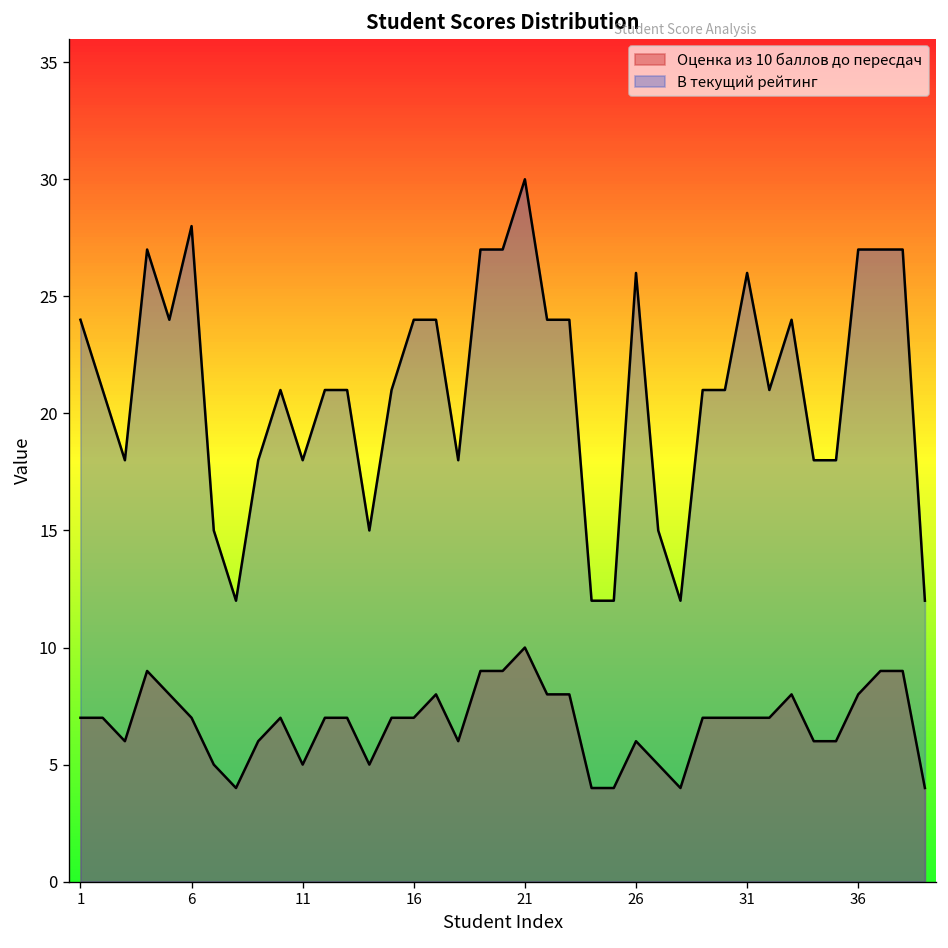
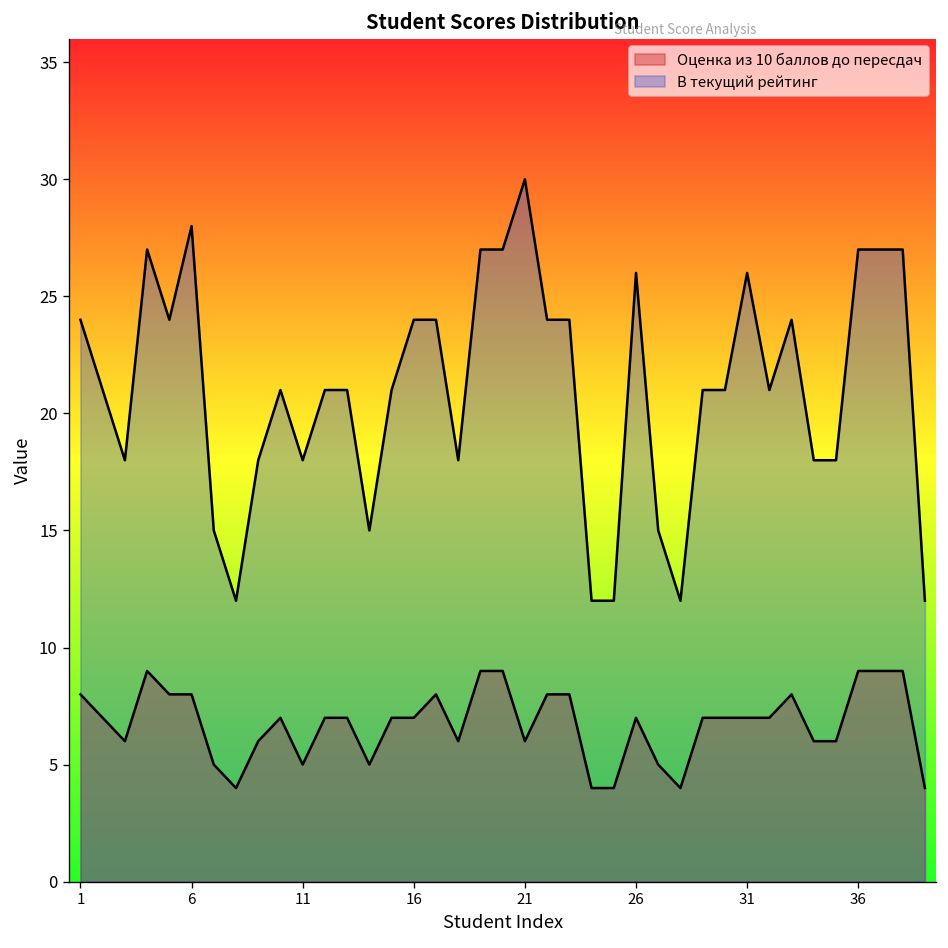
Оценка из 10 баллов до пересдач, 1: 7 -> 8
Оценка из 10 баллов до пересдач, 6: 7 -> 8
Оценка из 10 баллов до пересдач, 21: 10 -> 6
Оценка из 10 баллов до пересдач, 26: 6 -> 7
Оценка из 10 баллов до пересдач, 36: 8 -> 9
